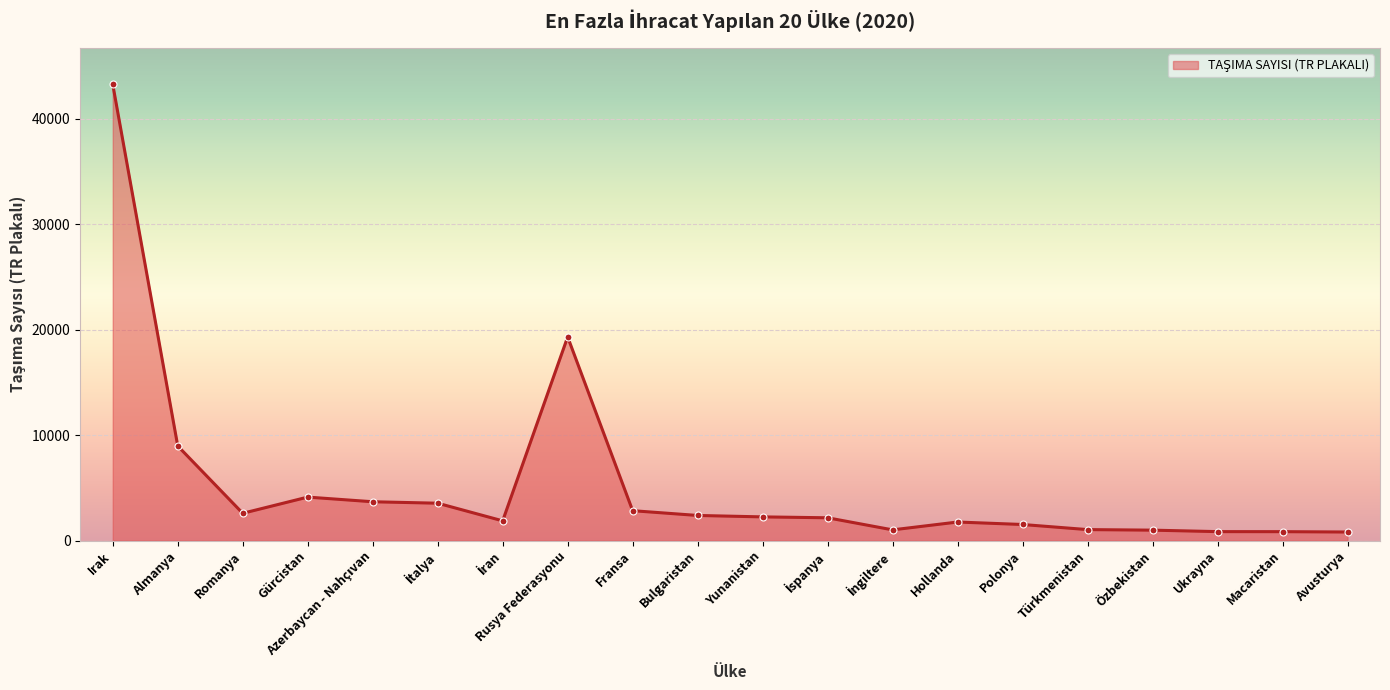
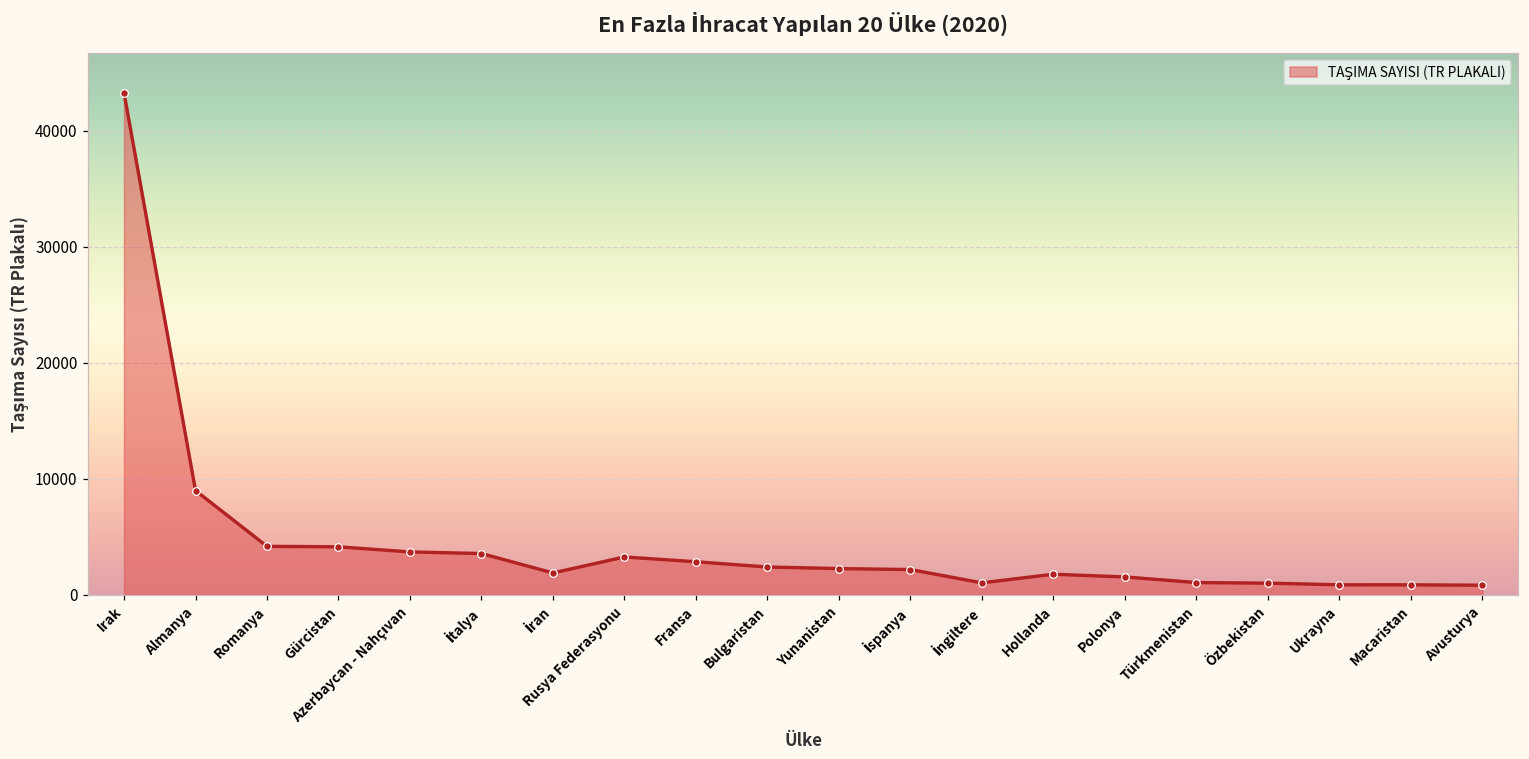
Romanya: 2600 -> 4200
Rusya Federasyonu: 19300 -> 3200
